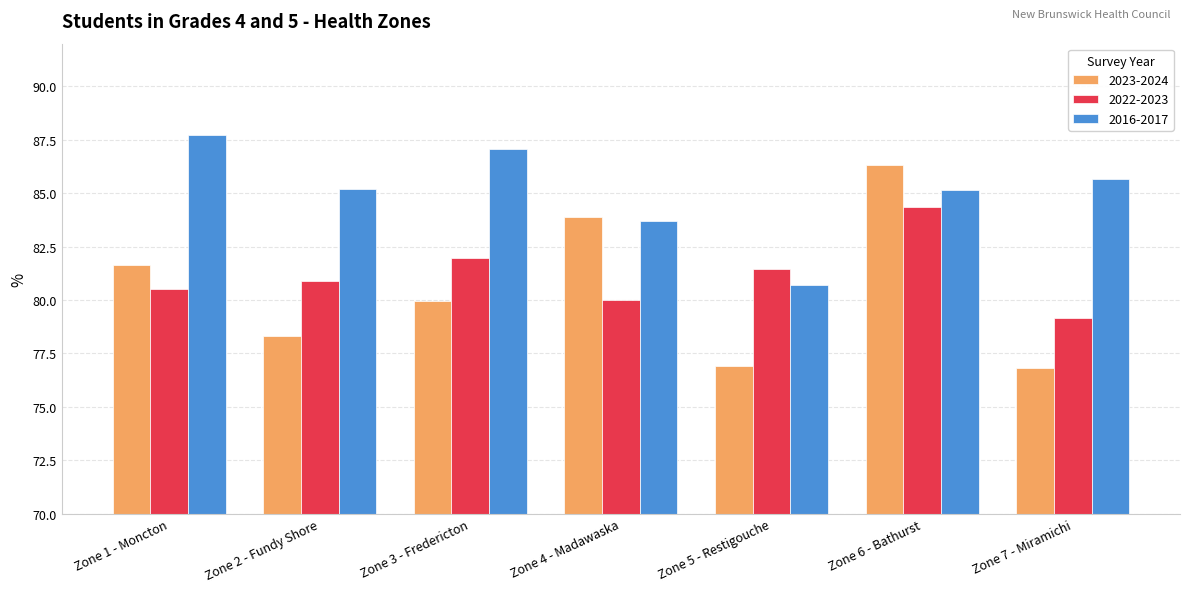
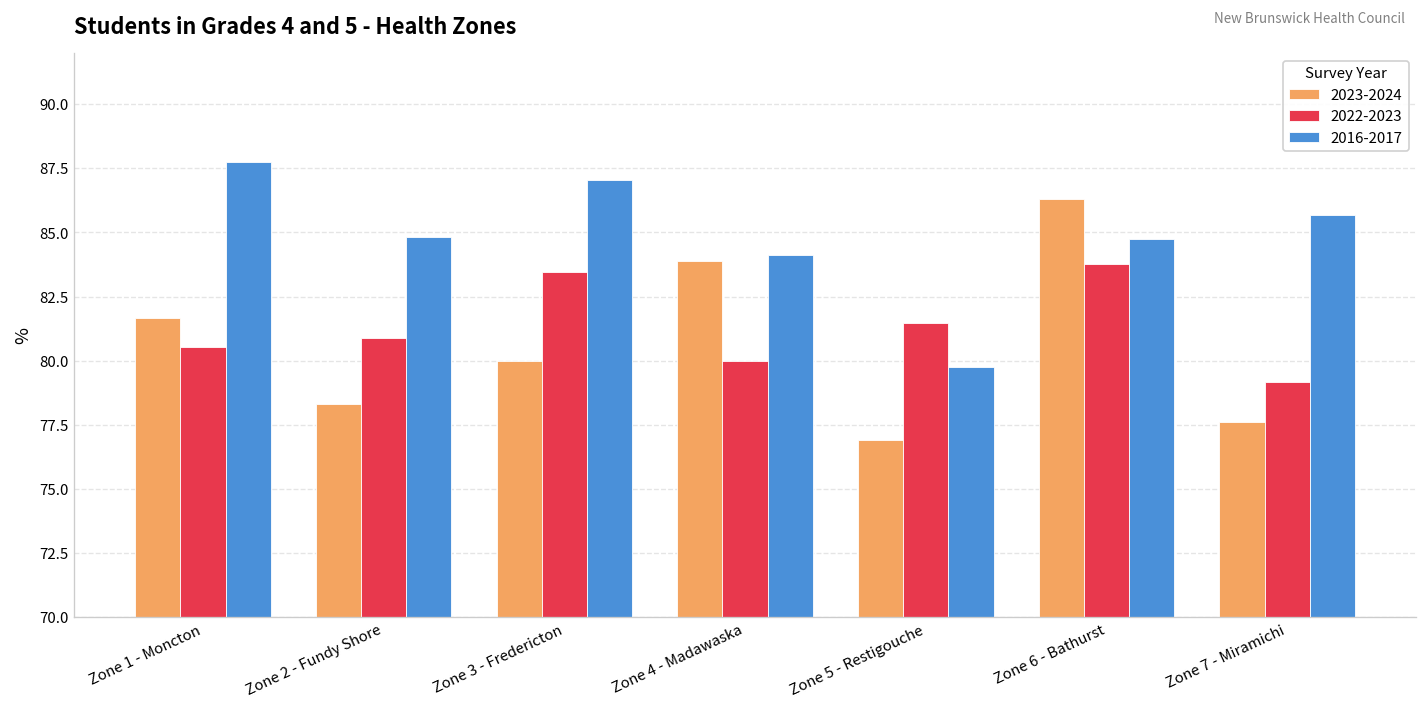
2016-2017, Zone 2 - Fundy Shore: 85.2 -> 84.8
2022-2023, Zone 3 - Fredericton: 82.0 -> 83.4
2016-2017, Zone 4 - Madawaska: 83.7 -> 84.1
2016-2017, Zone 5 - Restigouche: 80.7 -> 79.8
2022-2023, Zone 6 - Bathurst: 84.3 -> 83.8
2016-2017, Zone 6 - Bathurst: 85.1 -> 84.7
2023-2024, Zone 7 - Miramichi: 76.8 -> 77.6
